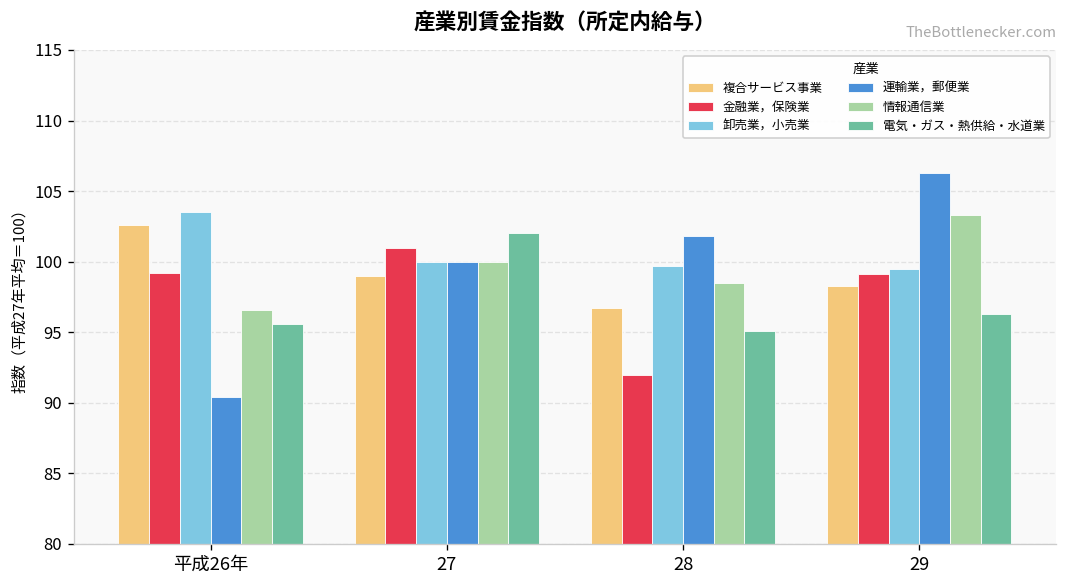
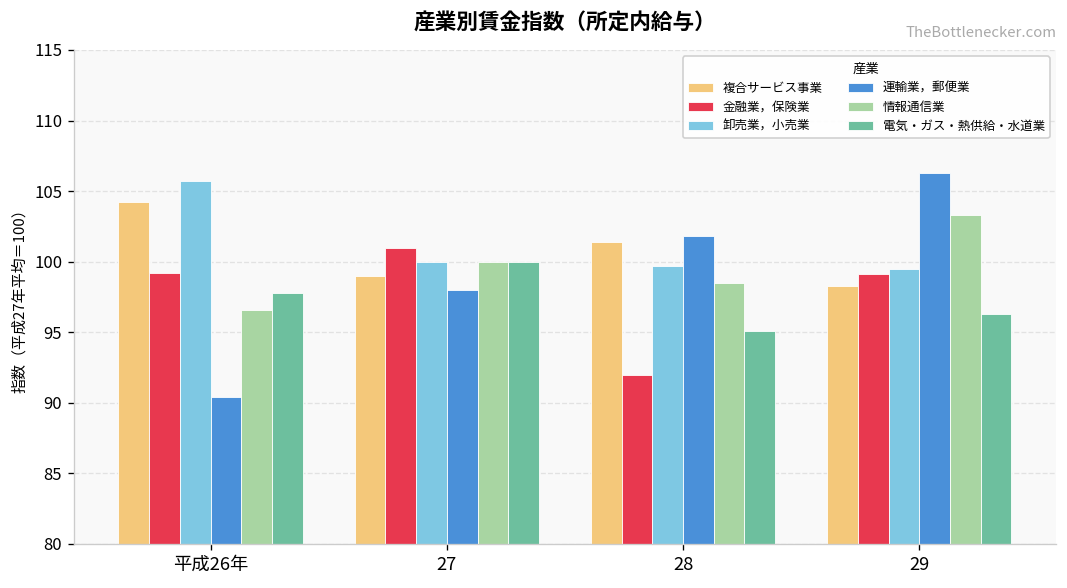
複合サービス事業, 平成26年: 102.6 -> 104.2
卸売業，小売業, 平成26年: 103.5 -> 105.7
電気・ガス・熱供給・水道業, 平成26年: 95.6 -> 97.8
運輸業，郵便業, 27: 100 -> 98
電気・ガス・熱供給・水道業, 27: 102 -> 100
複合サービス事業, 28: 96.7 -> 101.4
